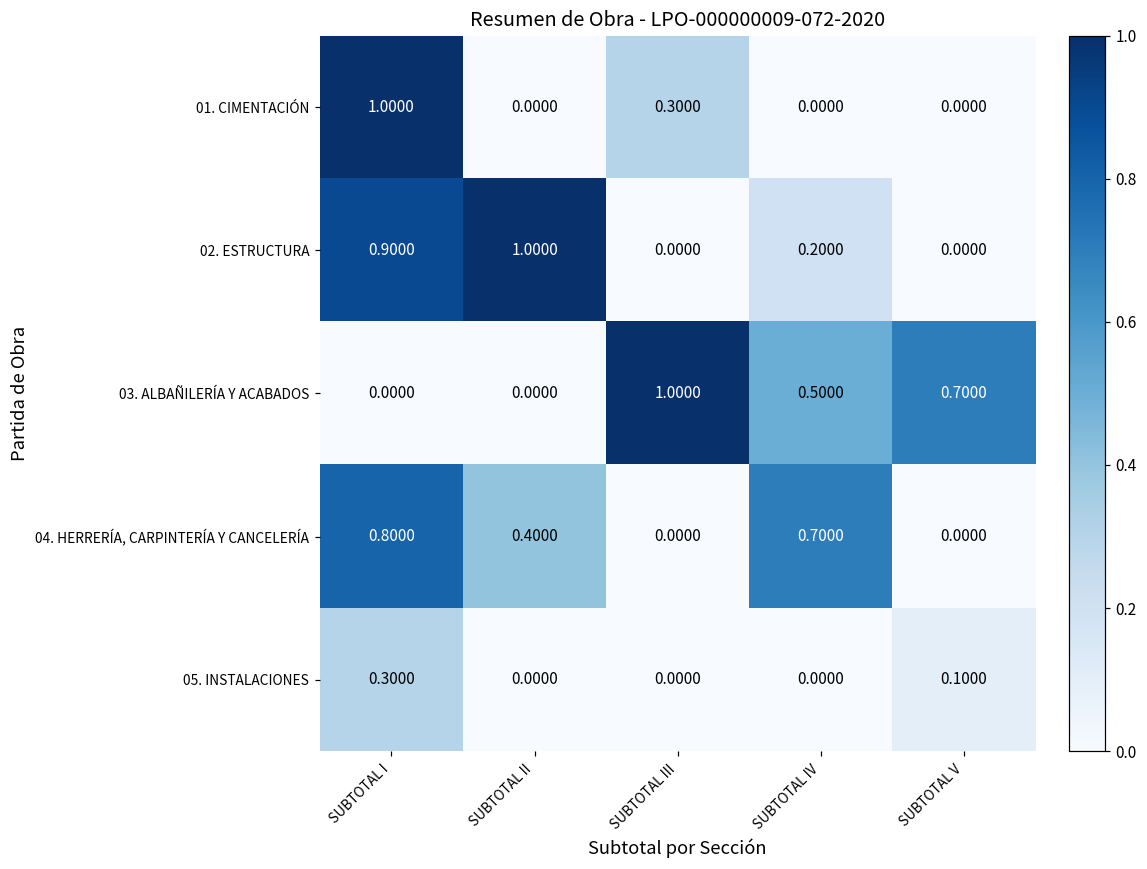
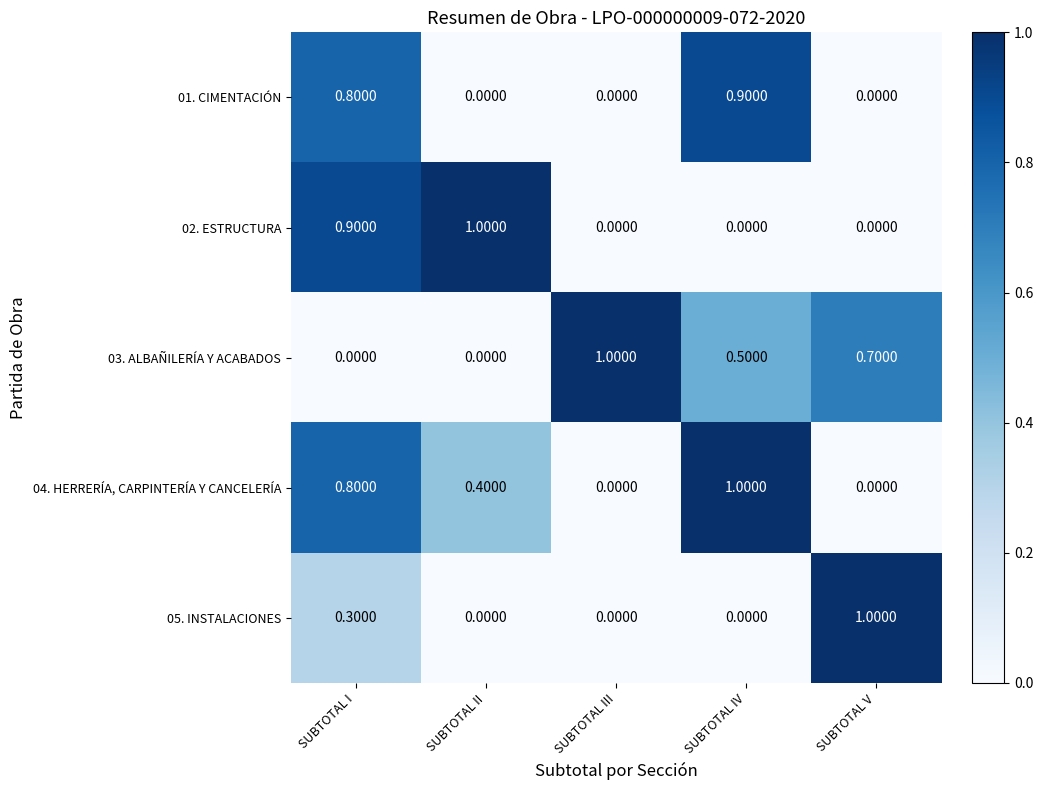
01. CIMENTACIÓN, SUBTOTAL I: 1.0000 -> 0.8000
01. CIMENTACIÓN, SUBTOTAL III: 0.3000 -> 0.0000
01. CIMENTACIÓN, SUBTOTAL IV: 0.0000 -> 0.9000
02. ESTRUCTURA, SUBTOTAL IV: 0.2000 -> 0.0000
04. HERRERÍA, CARPINTERÍA Y CANCELERÍA, SUBTOTAL IV: 0.7000 -> 1.0000
05. INSTALACIONES, SUBTOTAL V: 0.1000 -> 1.0000
